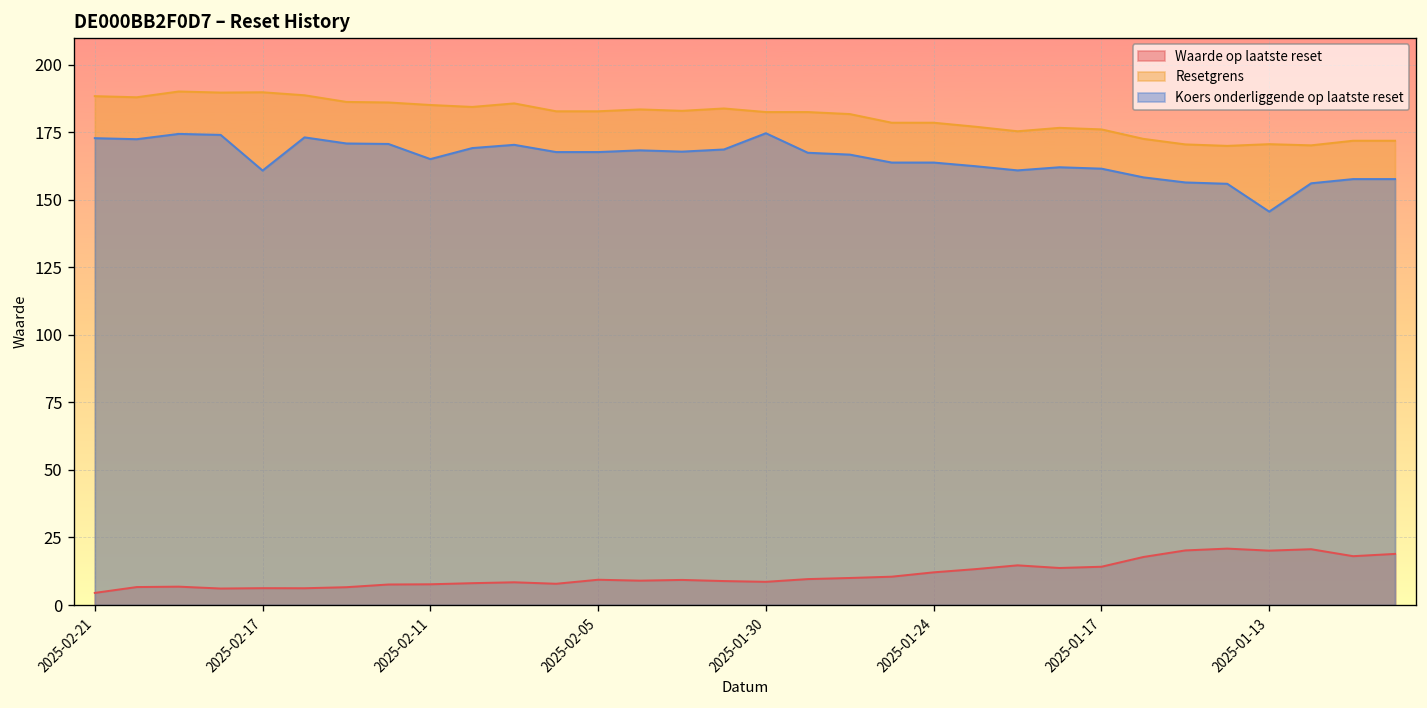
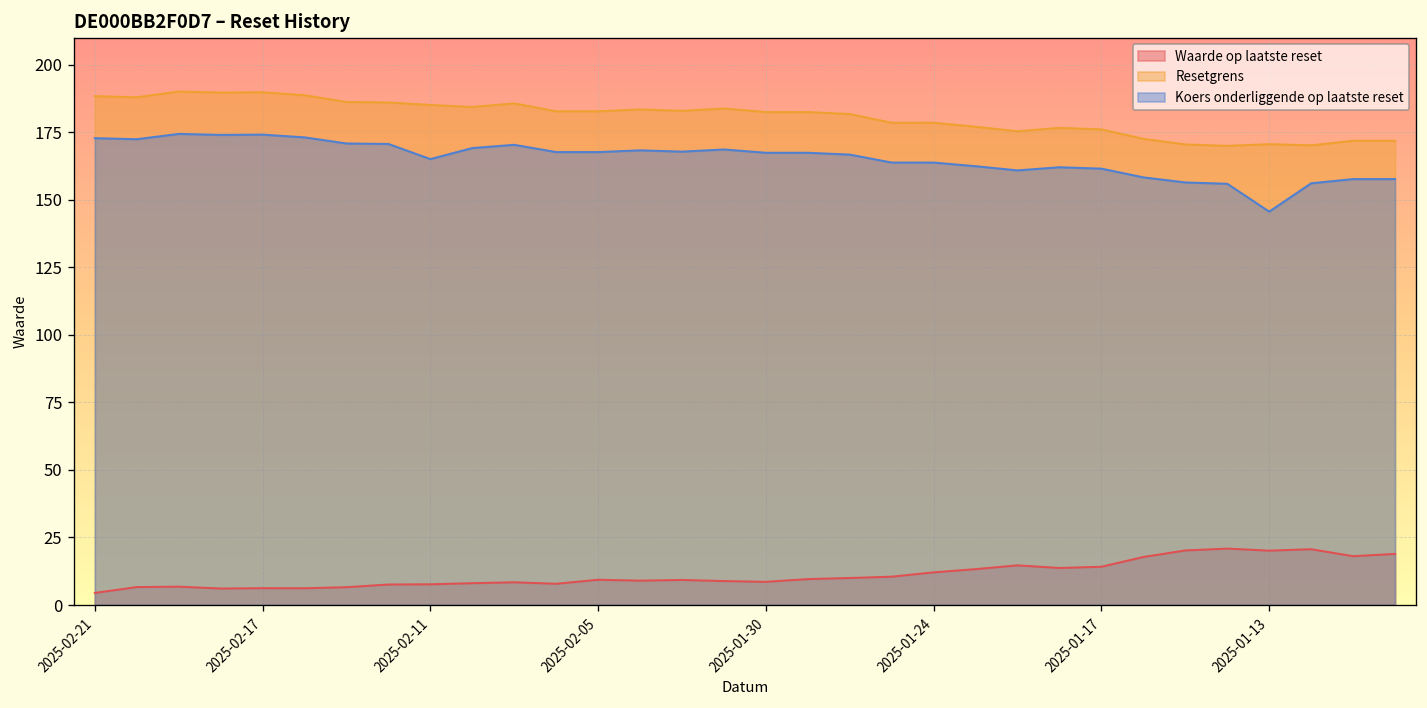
Koers onderliggende op laatste reset, 2025-02-17: 161 -> 174
Koers onderliggende op laatste reset, 2025-01-30: 175 -> 167
